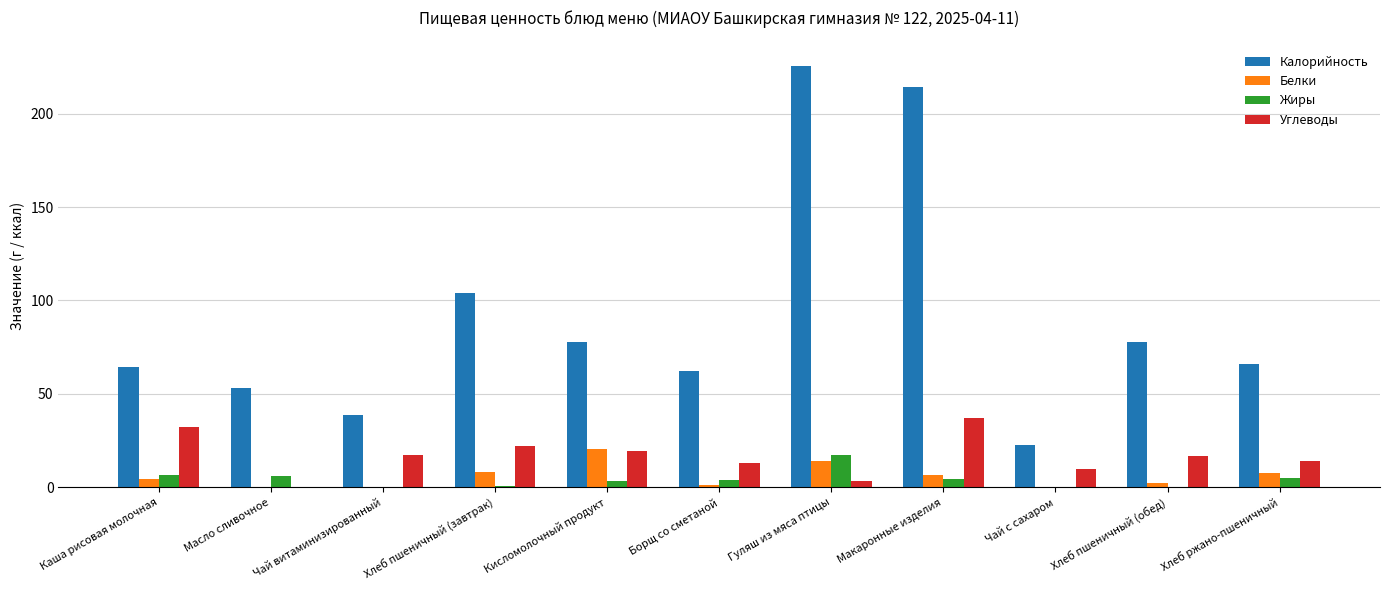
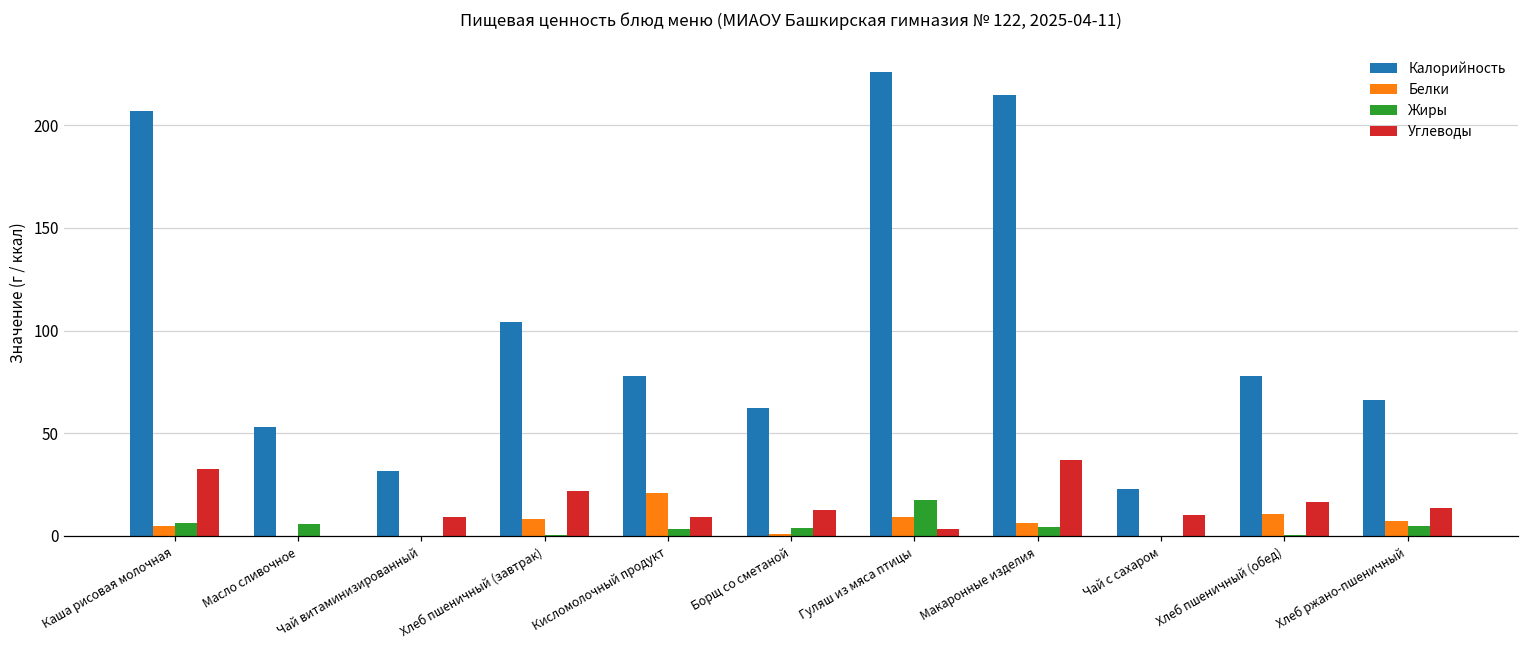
Калорийность, Каша рисовая молочная: 65 -> 207
Калорийность, Чай витаминизированный: 39 -> 32
Углеводы, Чай витаминизированный: 17 -> 9
Углеводы, Кисломолочный продукт: 19 -> 9
Белки, Гуляш из мяса птицы: 14 -> 9
Белки, Хлеб пшеничный (обед): 2 -> 11
